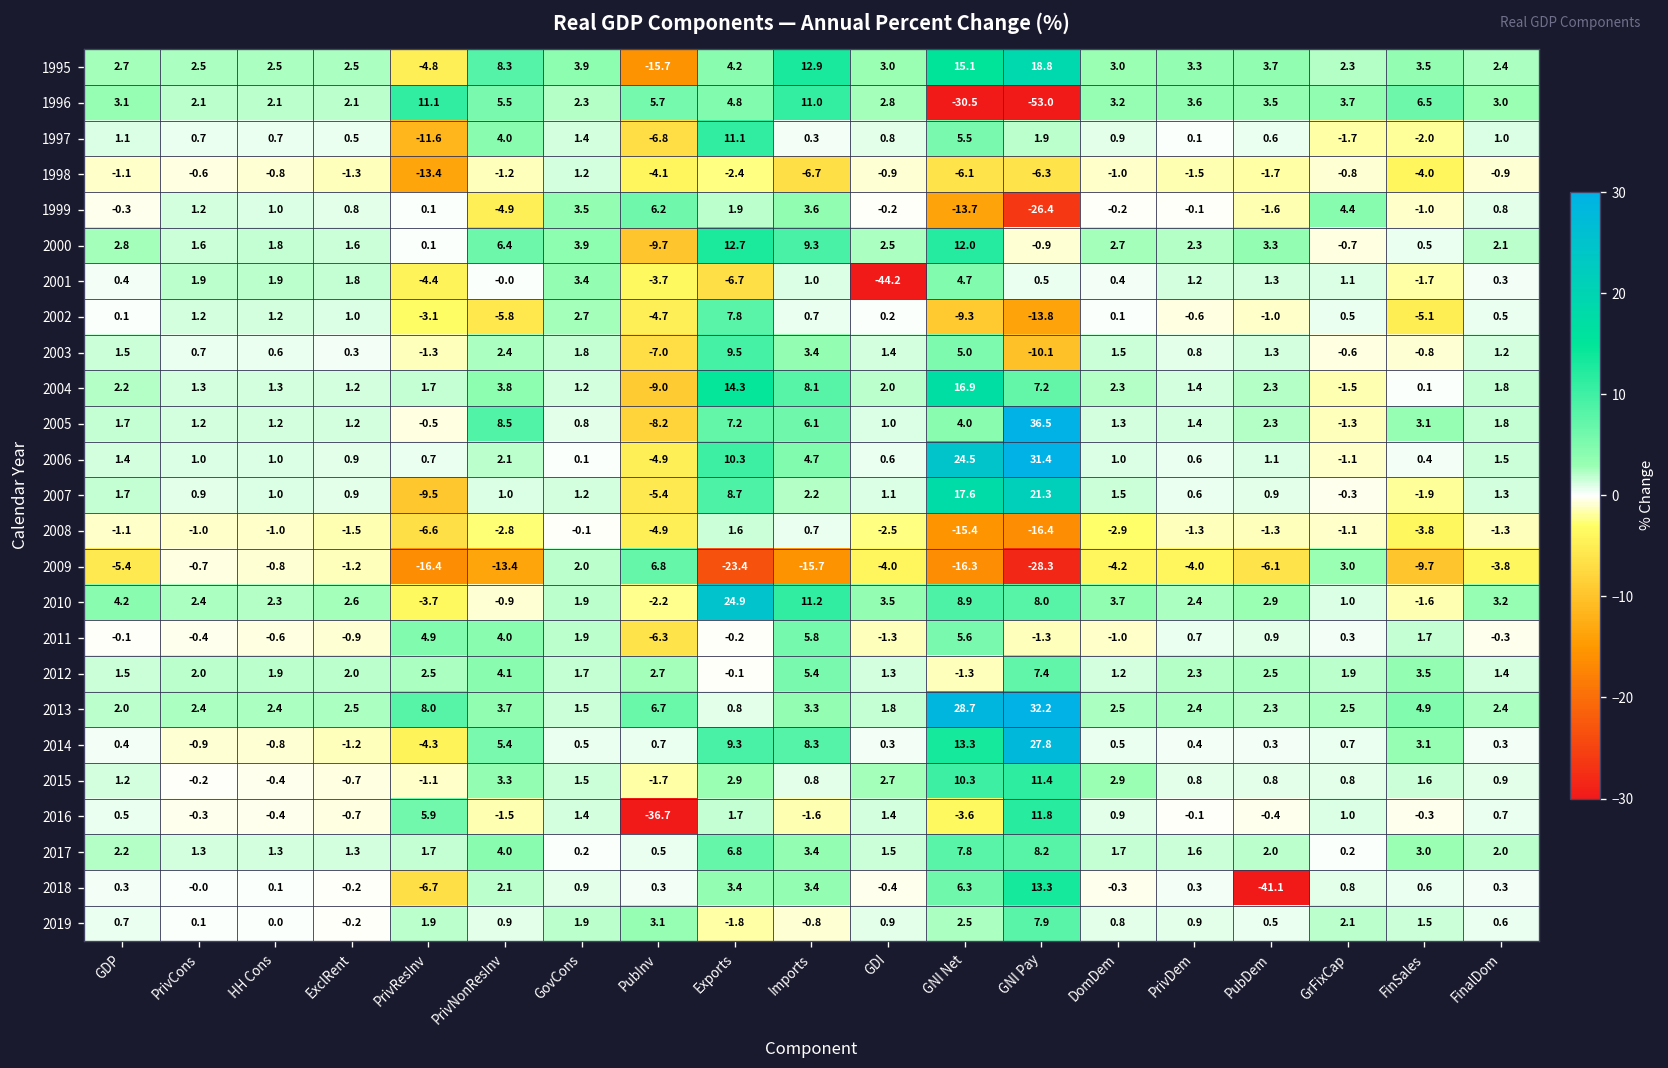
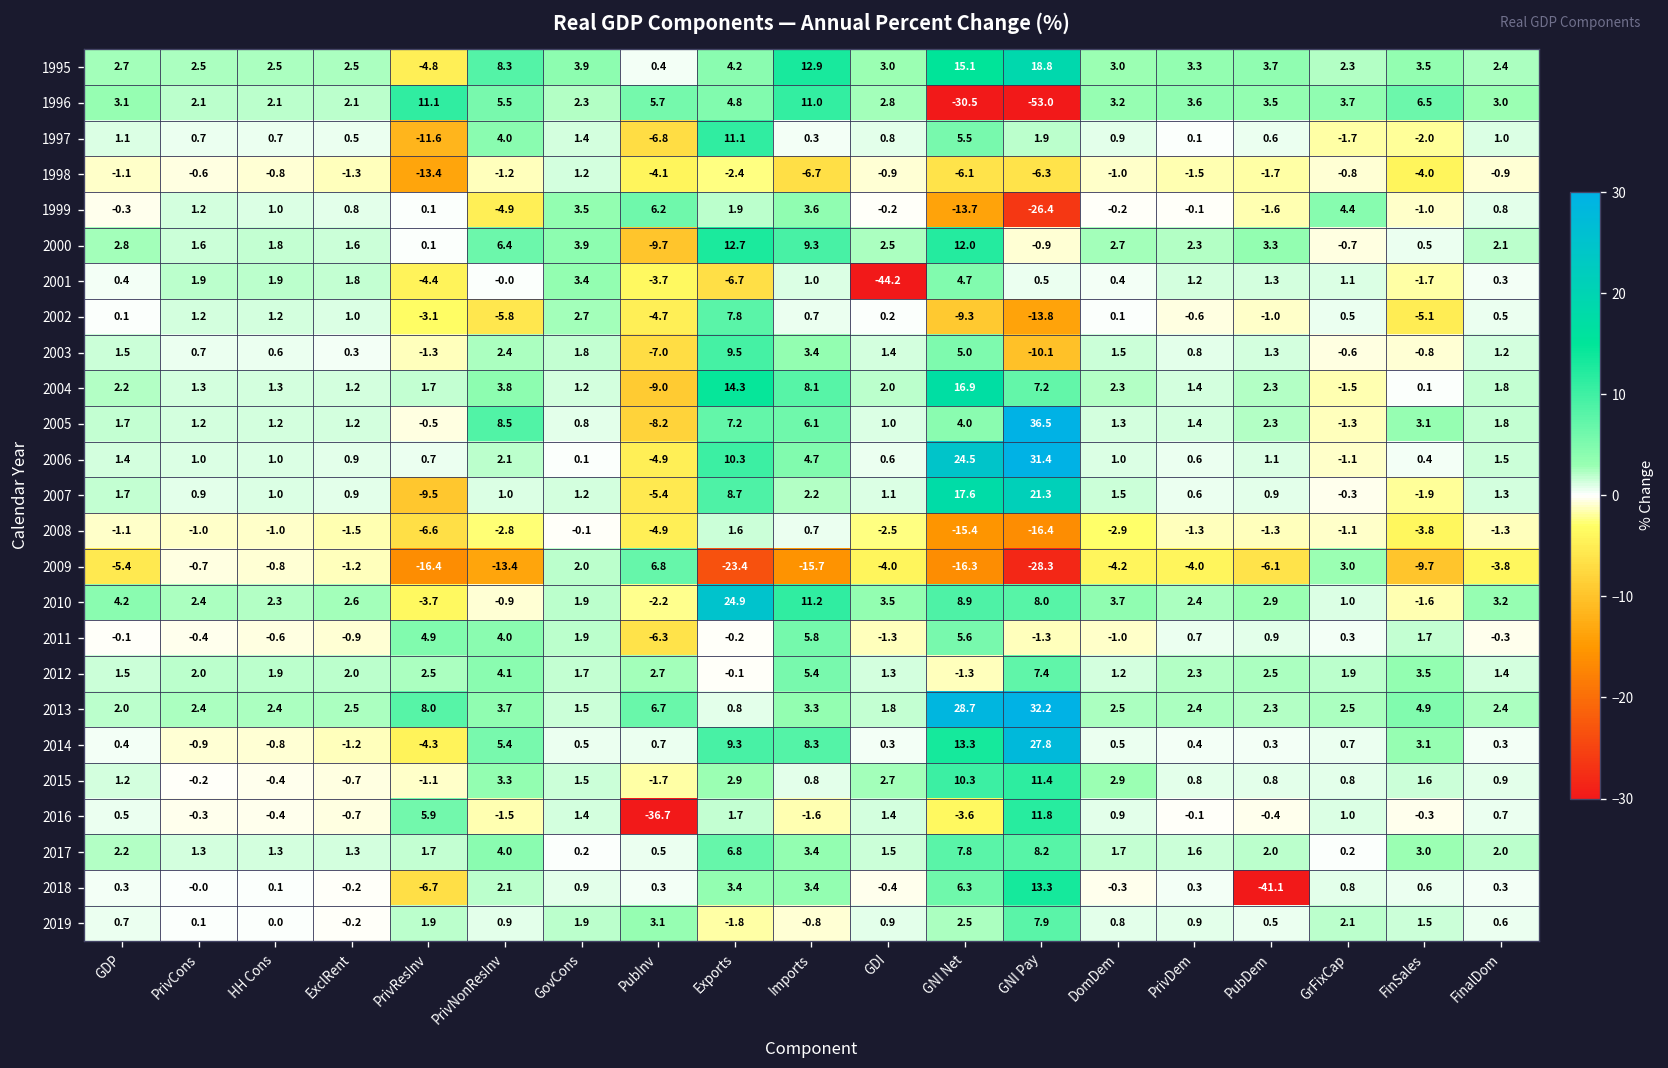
1995, PubInv: -15.7 -> 0.4
